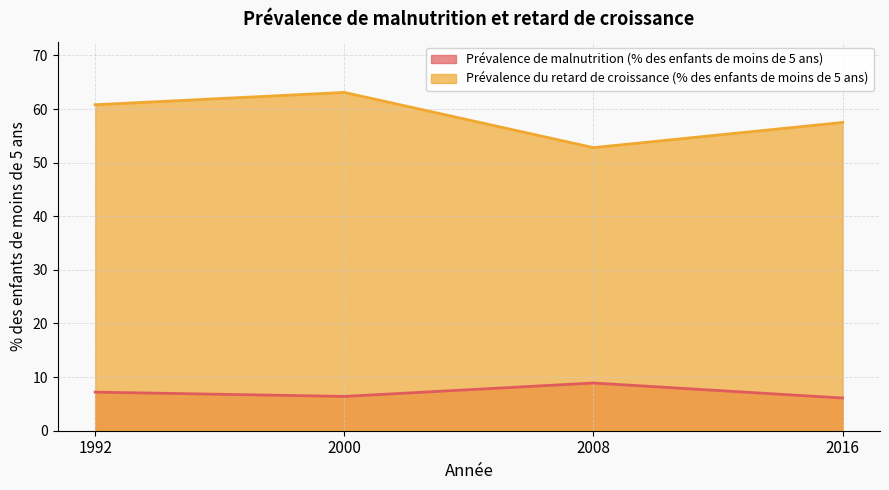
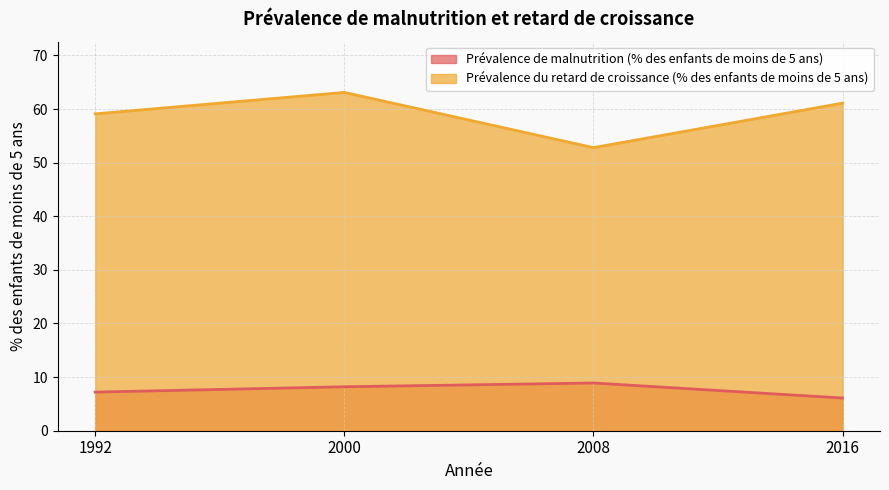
Prévalence du retard de croissance (% des enfants de moins de 5 ans), 1992: 61 -> 59
Prévalence de malnutrition (% des enfants de moins de 5 ans), 2000: 6 -> 8
Prévalence du retard de croissance (% des enfants de moins de 5 ans), 2016: 58 -> 61
